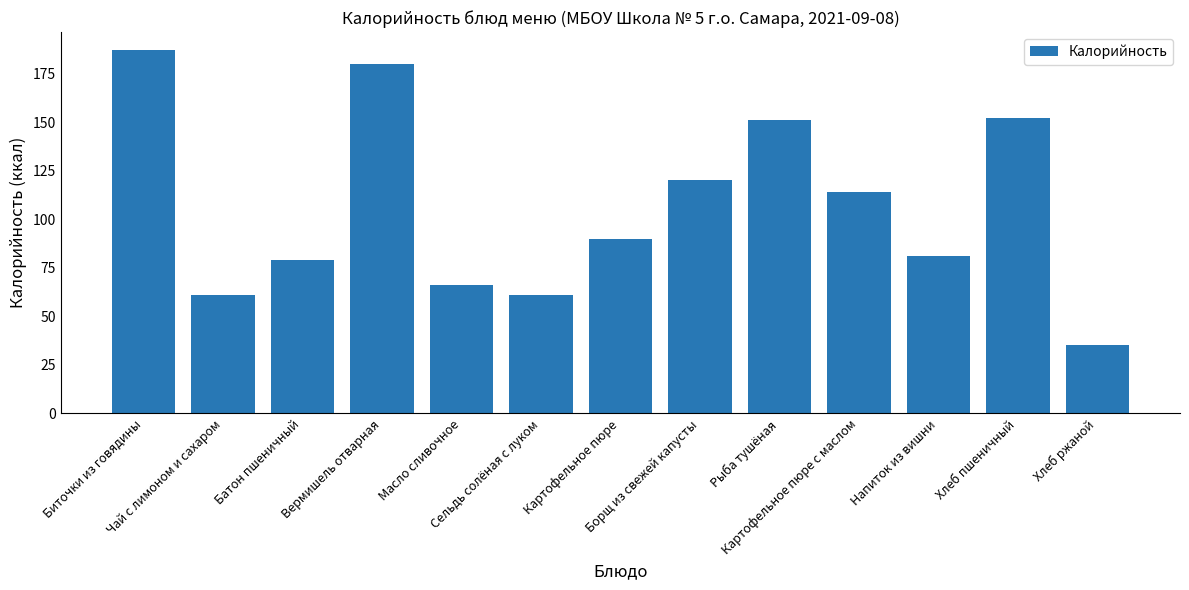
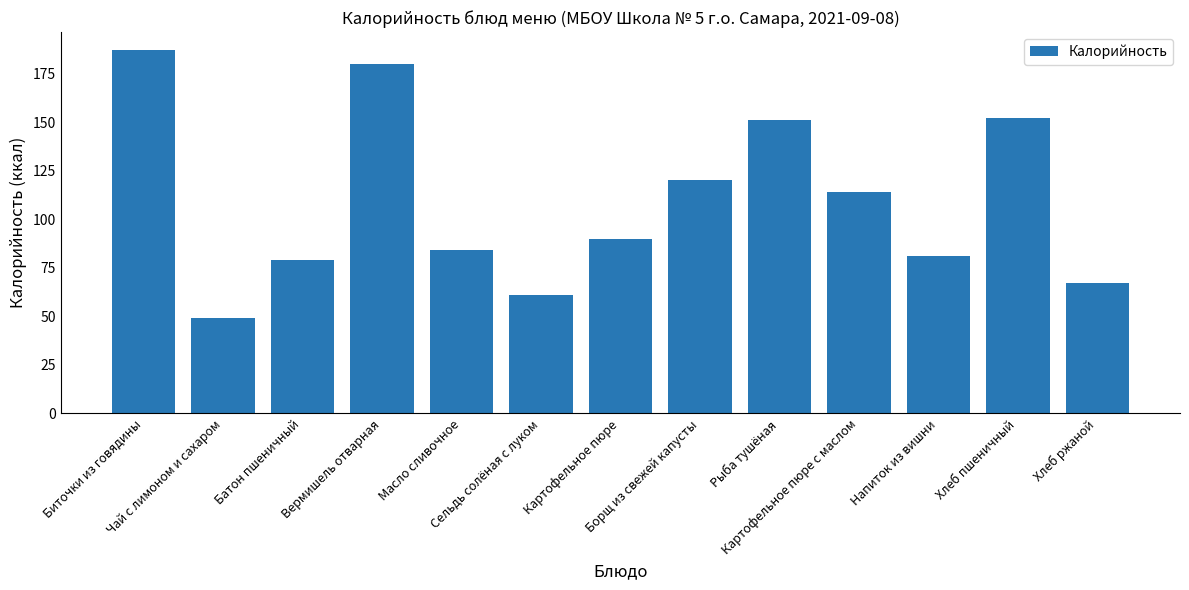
Чай с лимоном и сахаром: 61 -> 49
Масло сливочное: 66 -> 84
Хлеб ржаной: 35 -> 67
